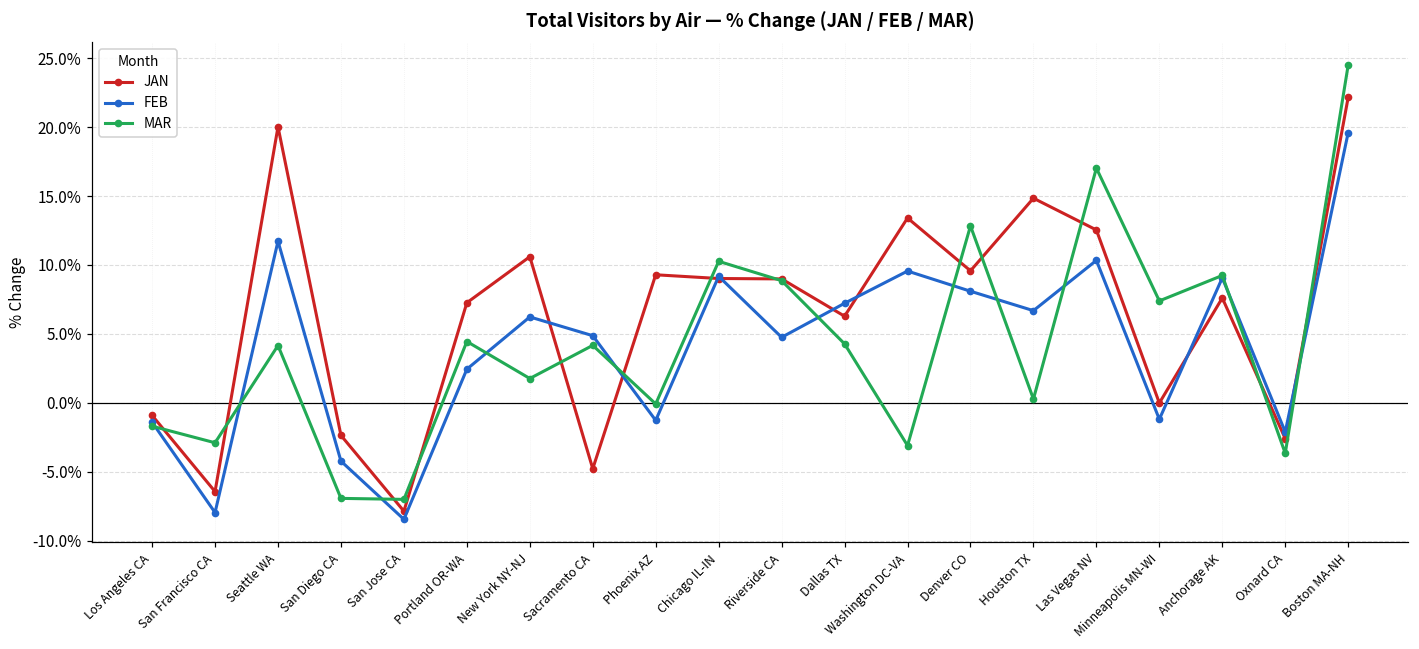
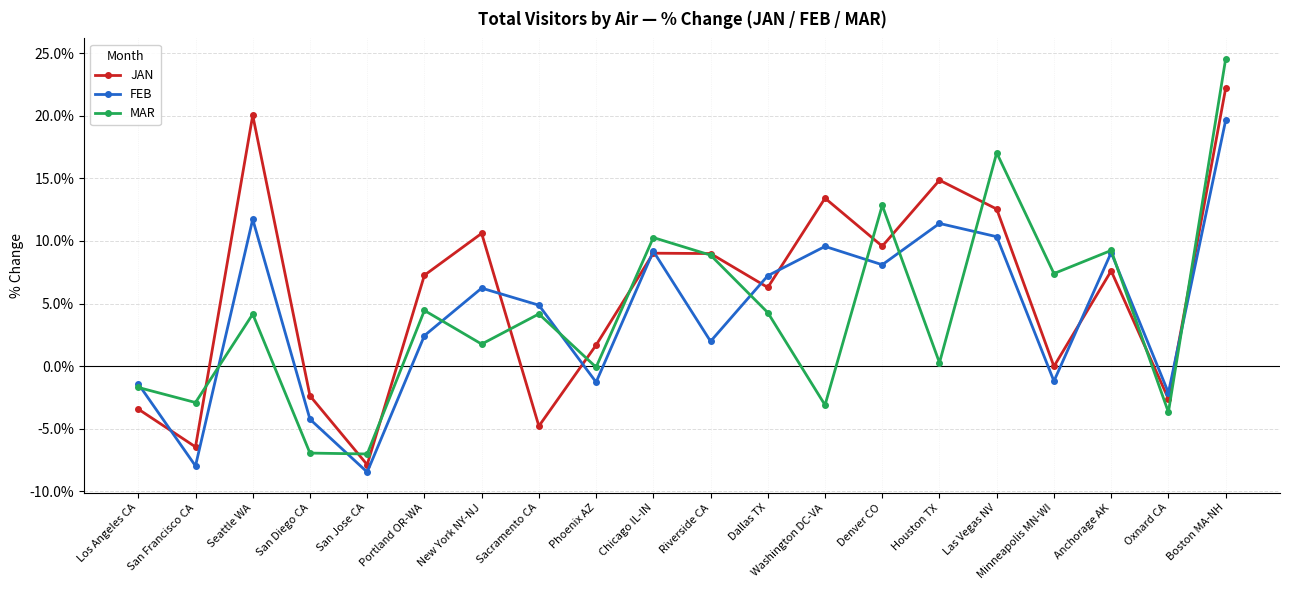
JAN, Los Angeles CA: -0.9% -> -3.4%
JAN, Phoenix AZ: 9.3% -> 1.7%
FEB, Riverside CA: 4.7% -> 2.0%
FEB, Houston TX: 6.7% -> 11.4%
